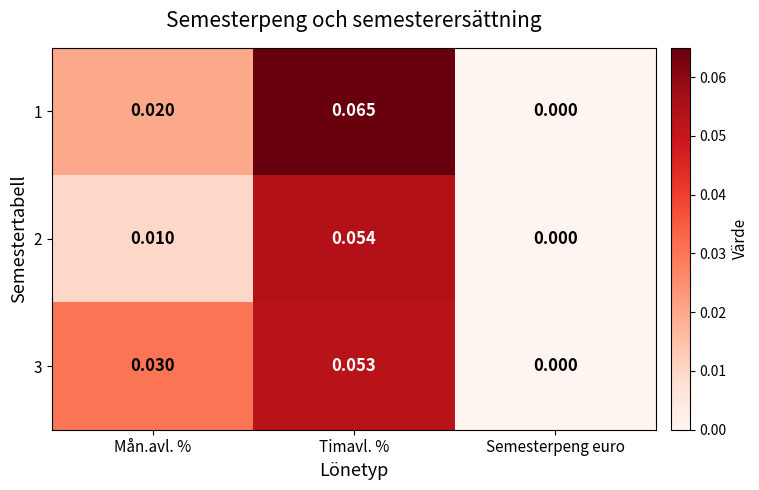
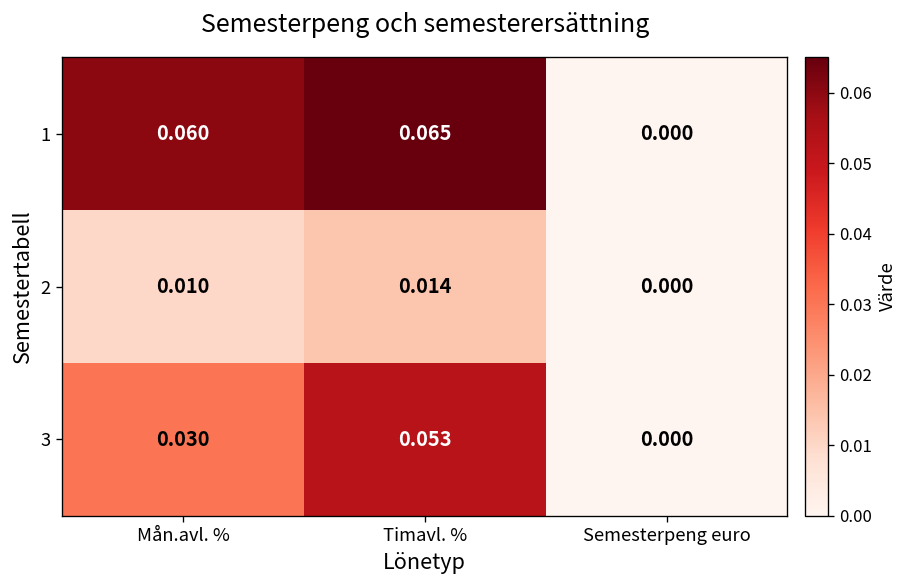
1, Mån.avl. %: 0.020 -> 0.060
2, Timavl. %: 0.054 -> 0.014
